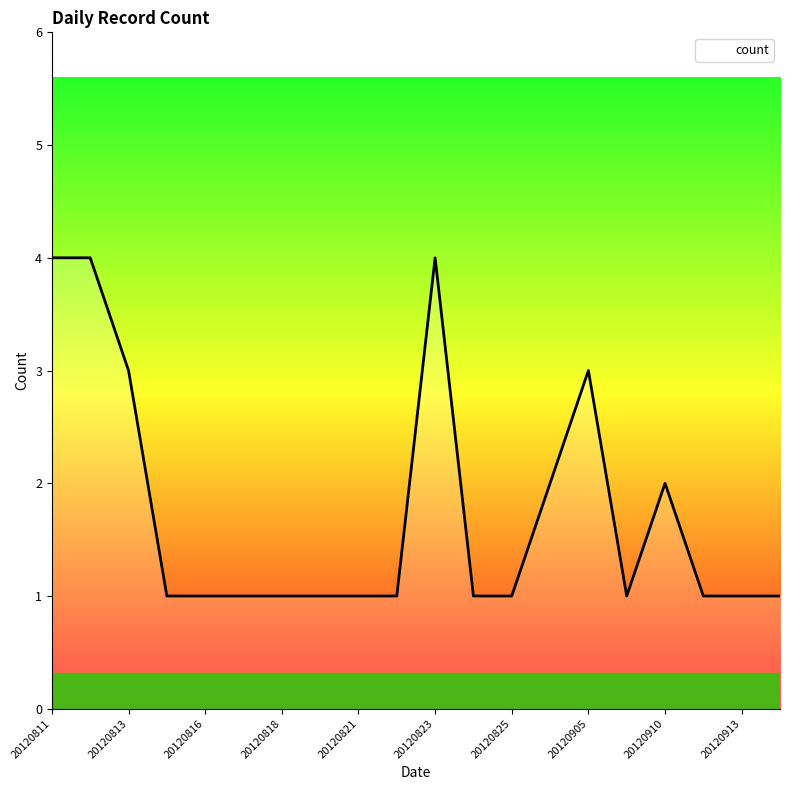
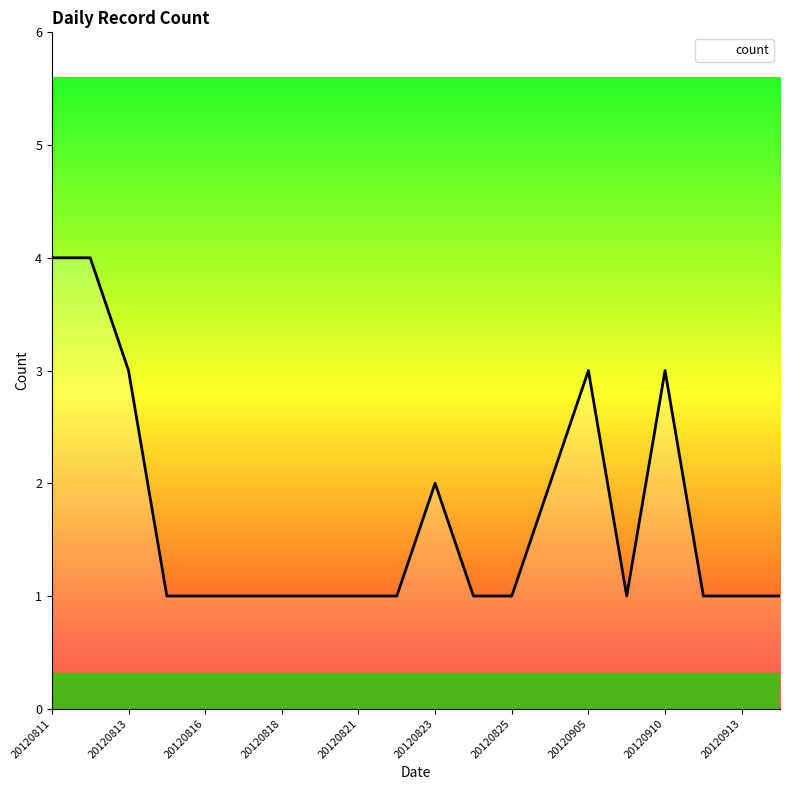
20120823: 4 -> 2
20120910: 2 -> 3
